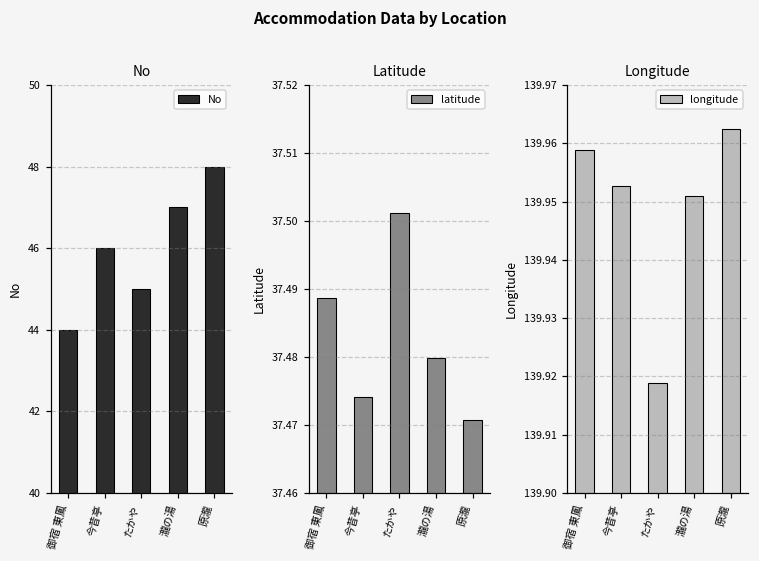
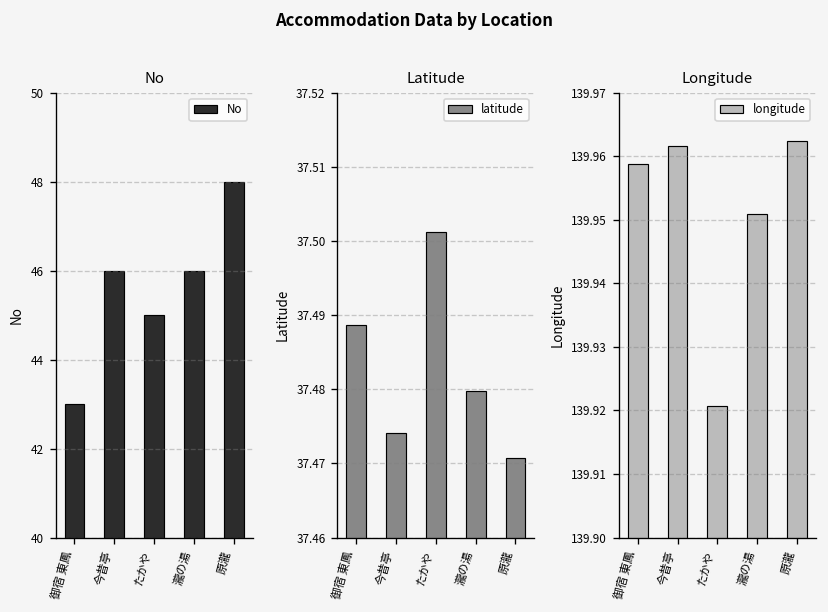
No, 御宿 東鳳: 44 -> 43
No, 瀧の湯: 47 -> 46
Longitude, 今昔亭: 139.953 -> 139.962
Longitude, たかや: 139.919 -> 139.921
